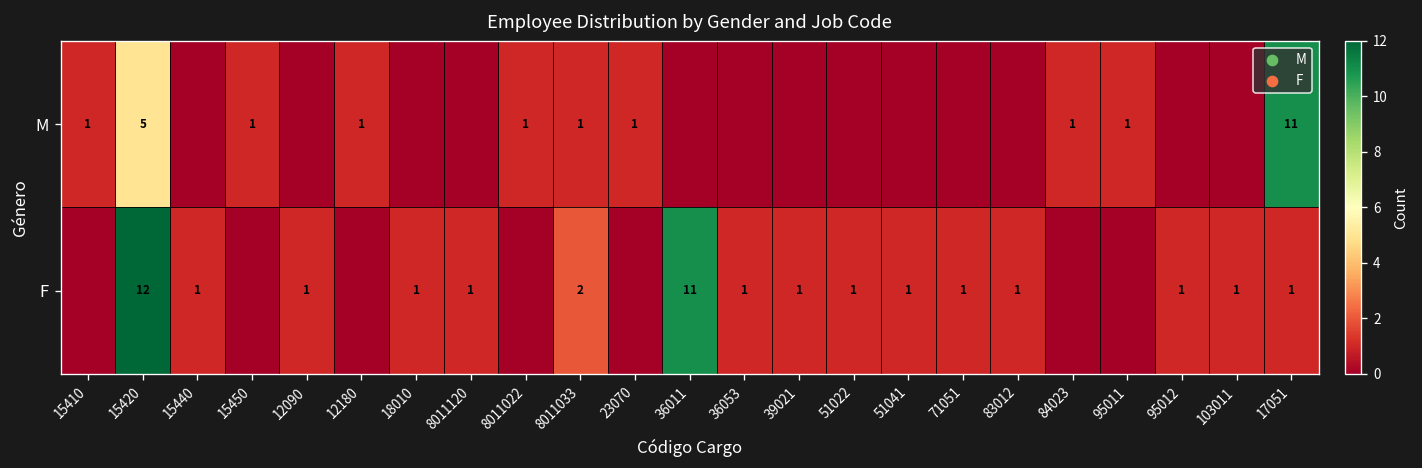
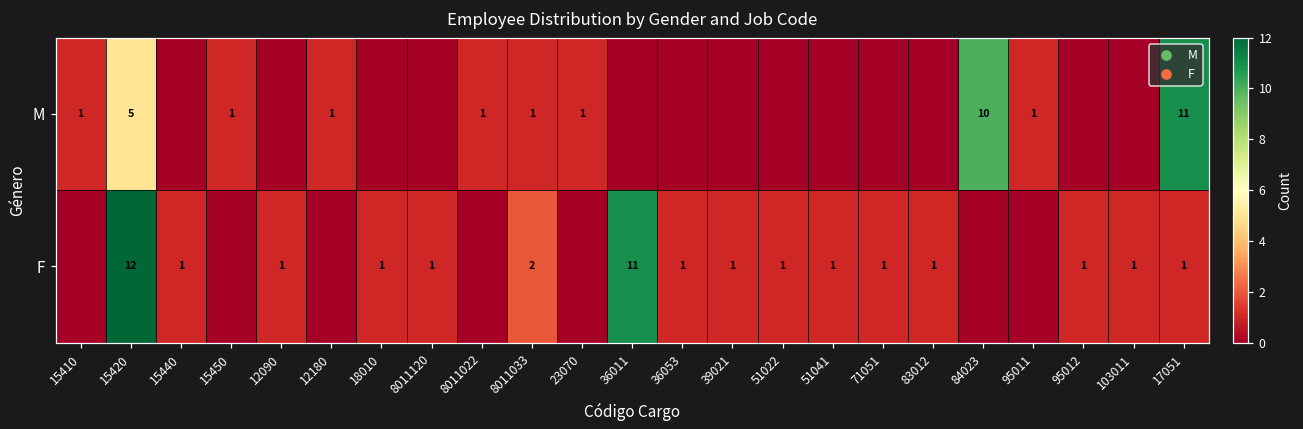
M, 84023: 1 -> 10
